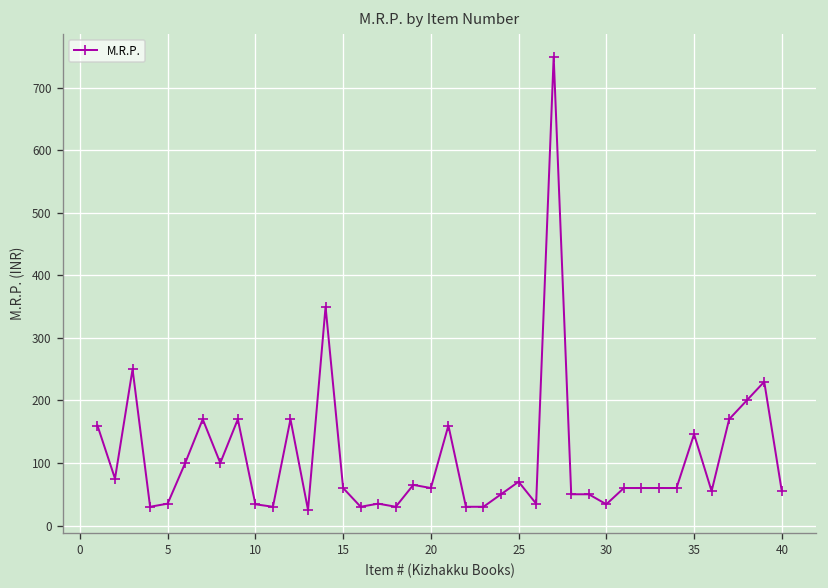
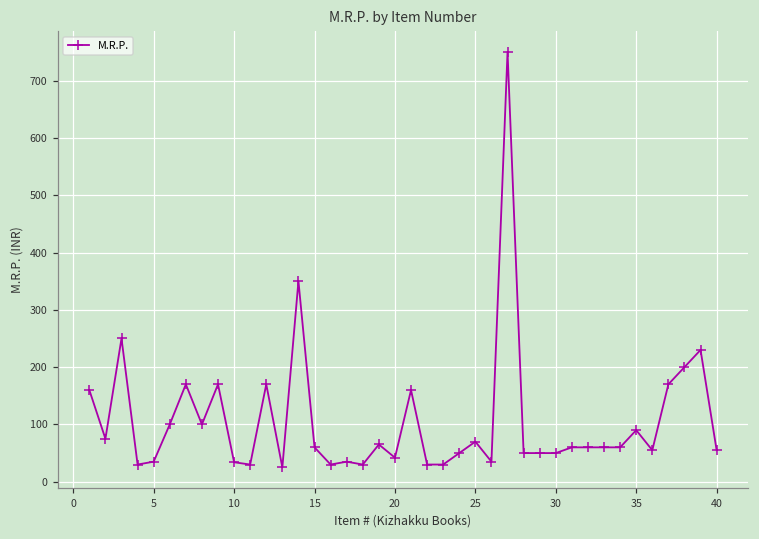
20: 60 -> 40
30: 30 -> 50
35: 150 -> 90
